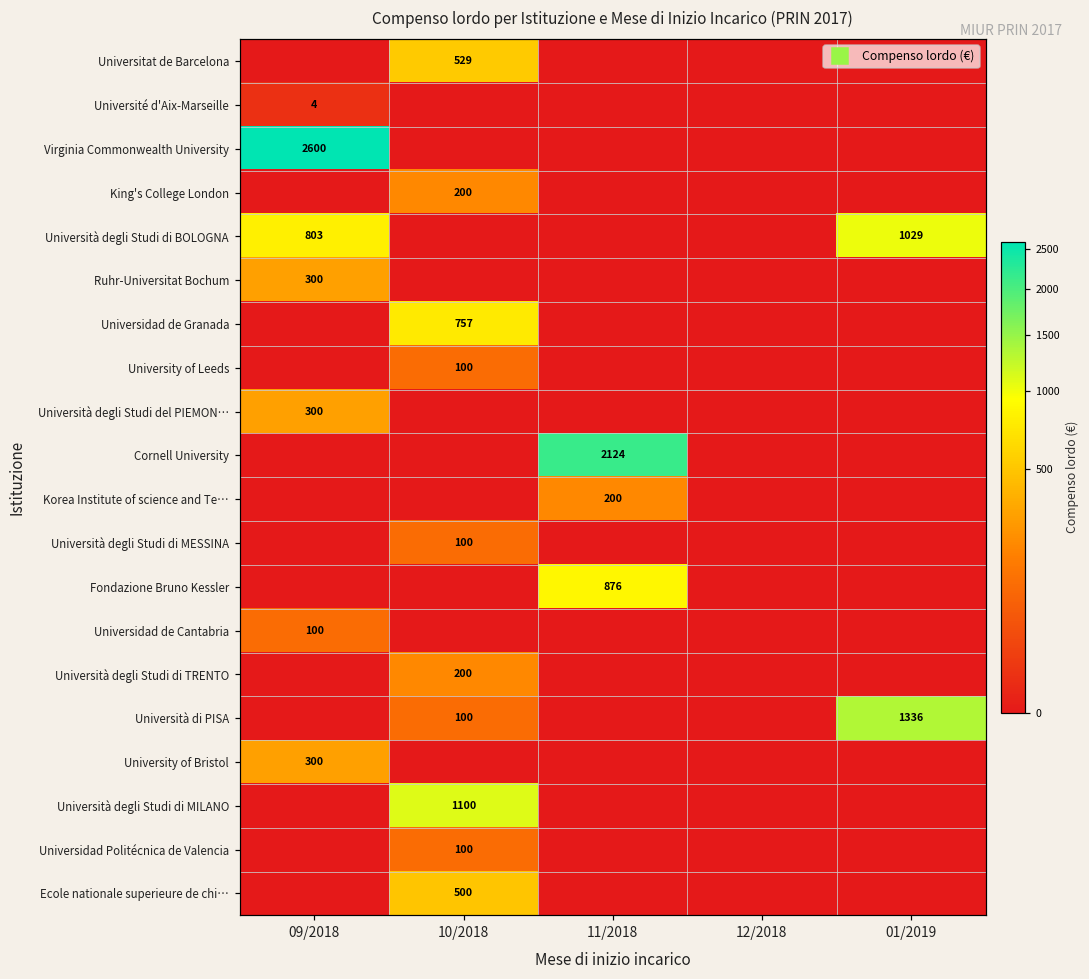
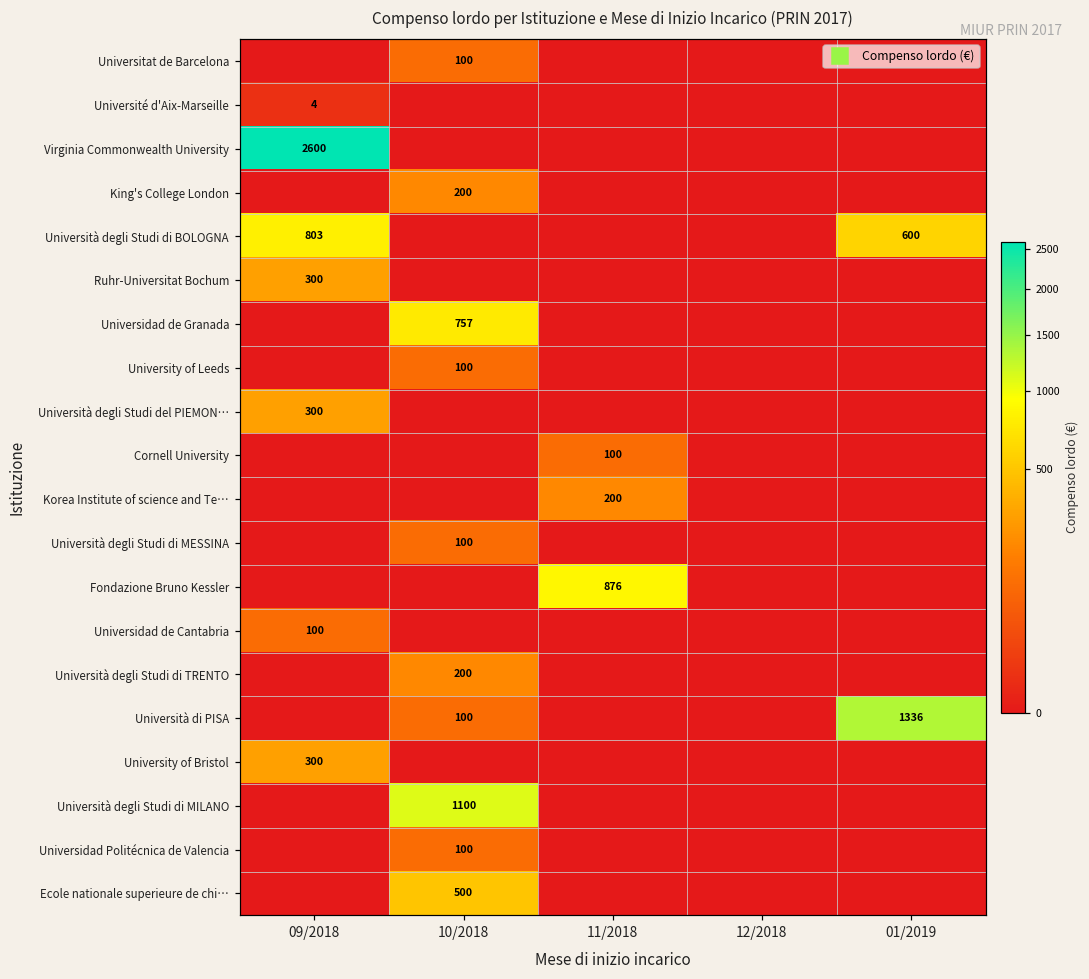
Universitat de Barcelona, 10/2018: 529 -> 100
Università degli Studi di BOLOGNA, 01/2019: 1029 -> 600
Cornell University, 11/2018: 2124 -> 100
